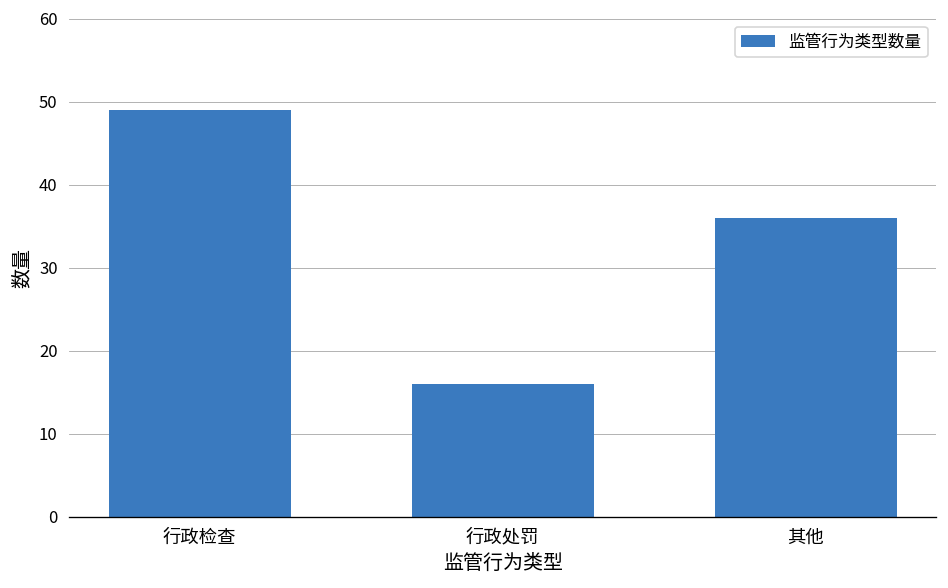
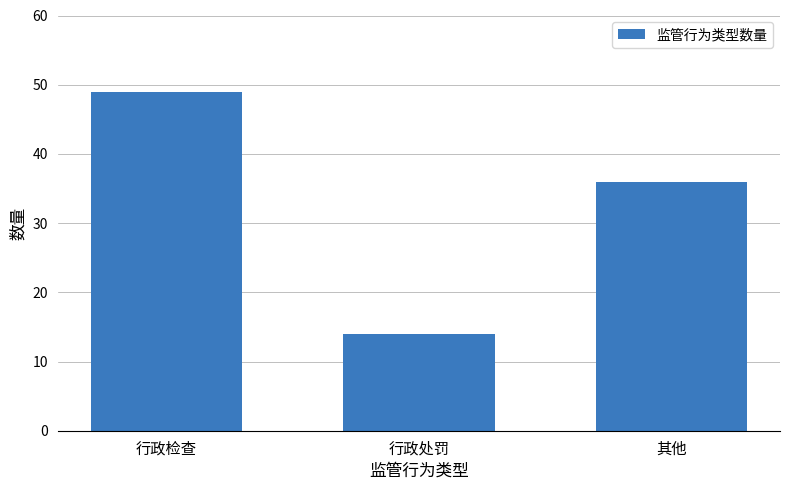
行政处罚: 16 -> 14
